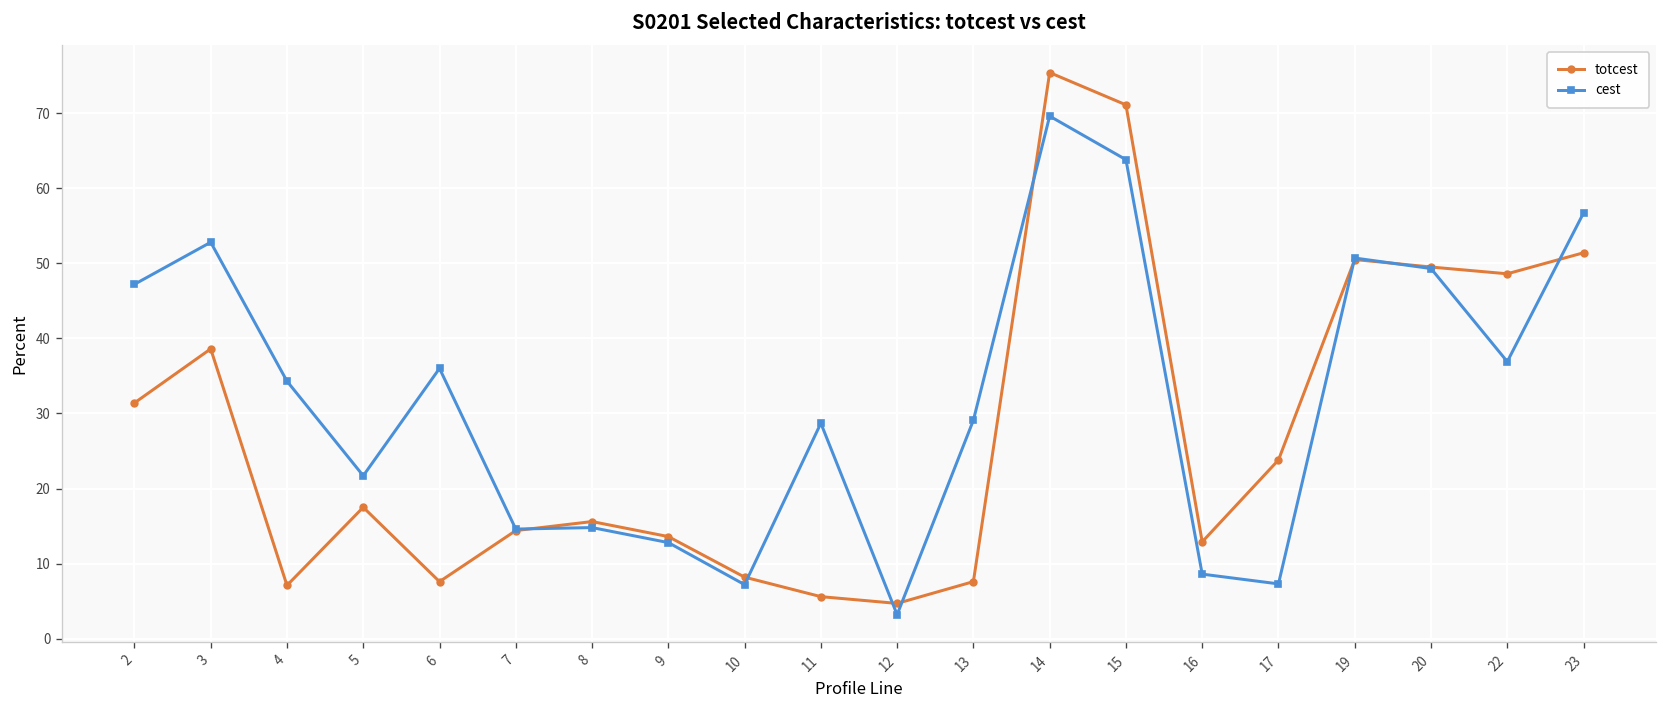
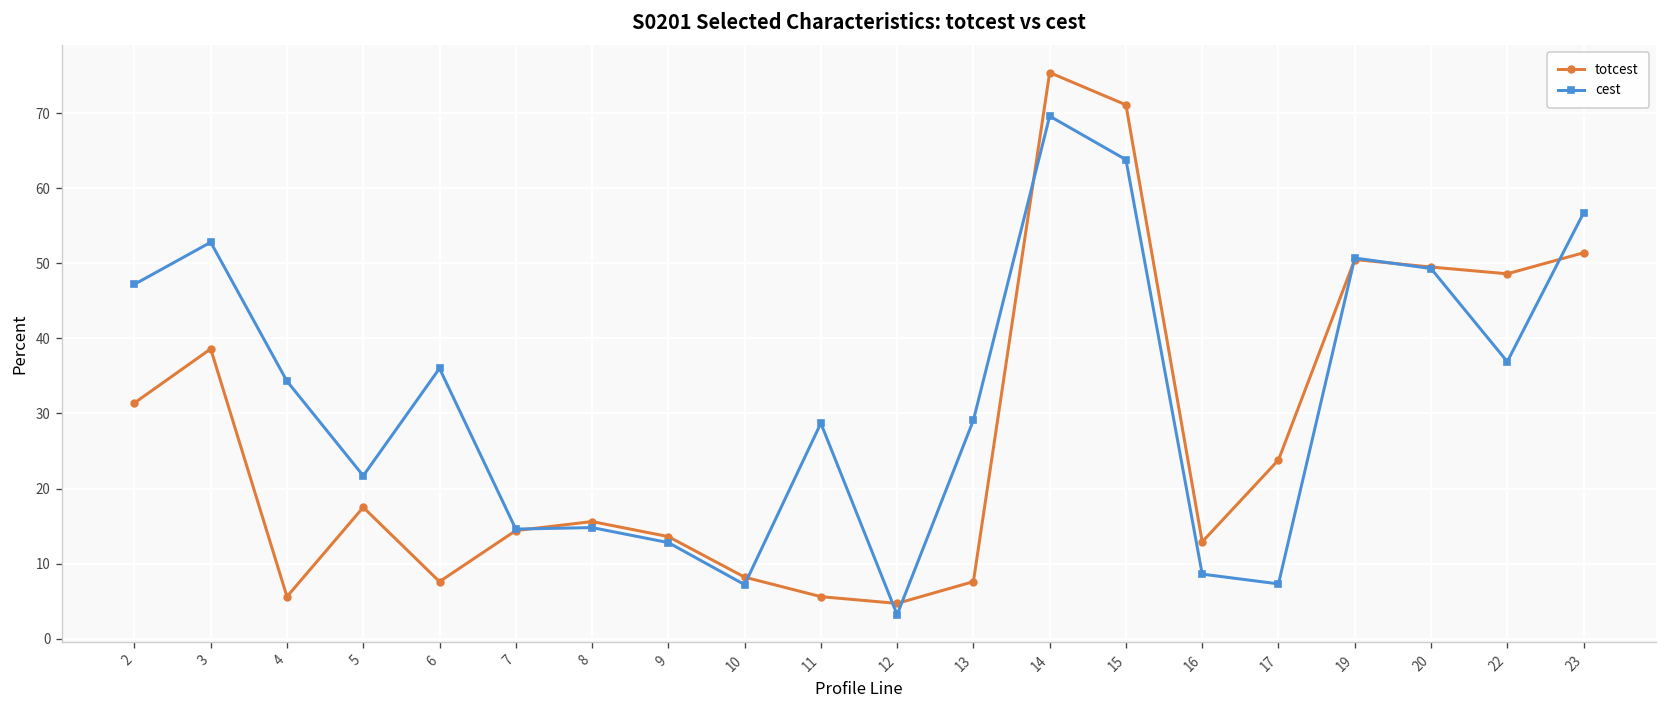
totcest, 4: 7 -> 6
